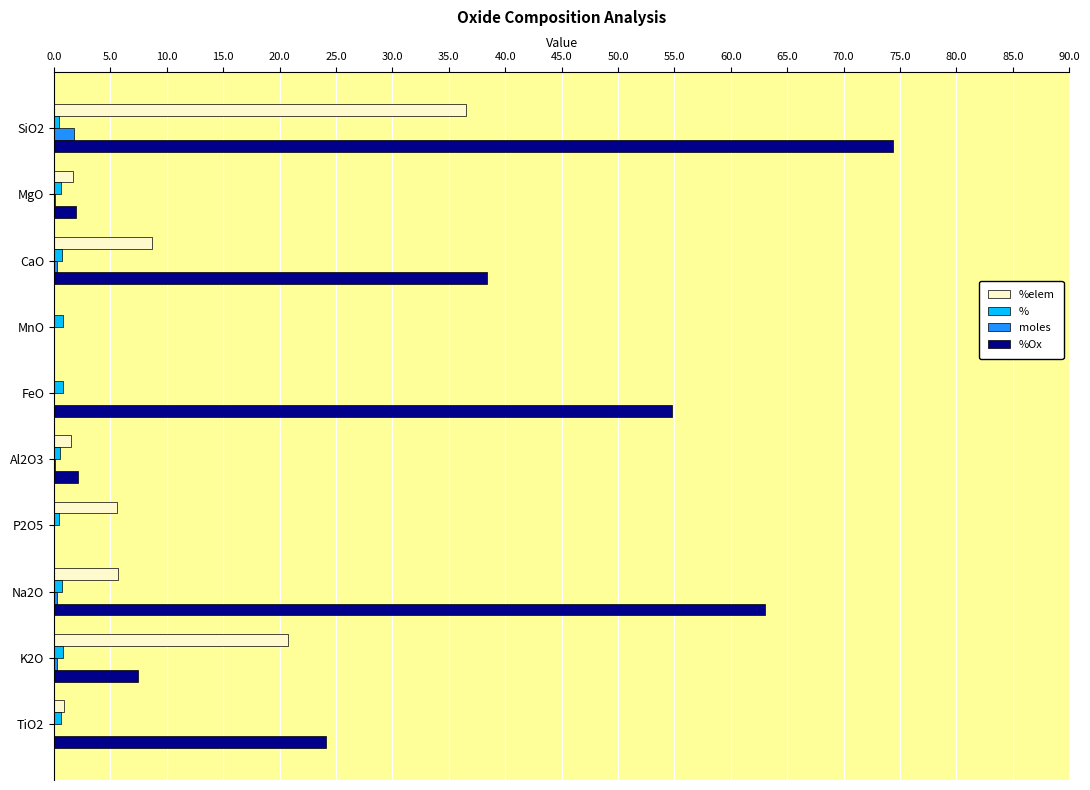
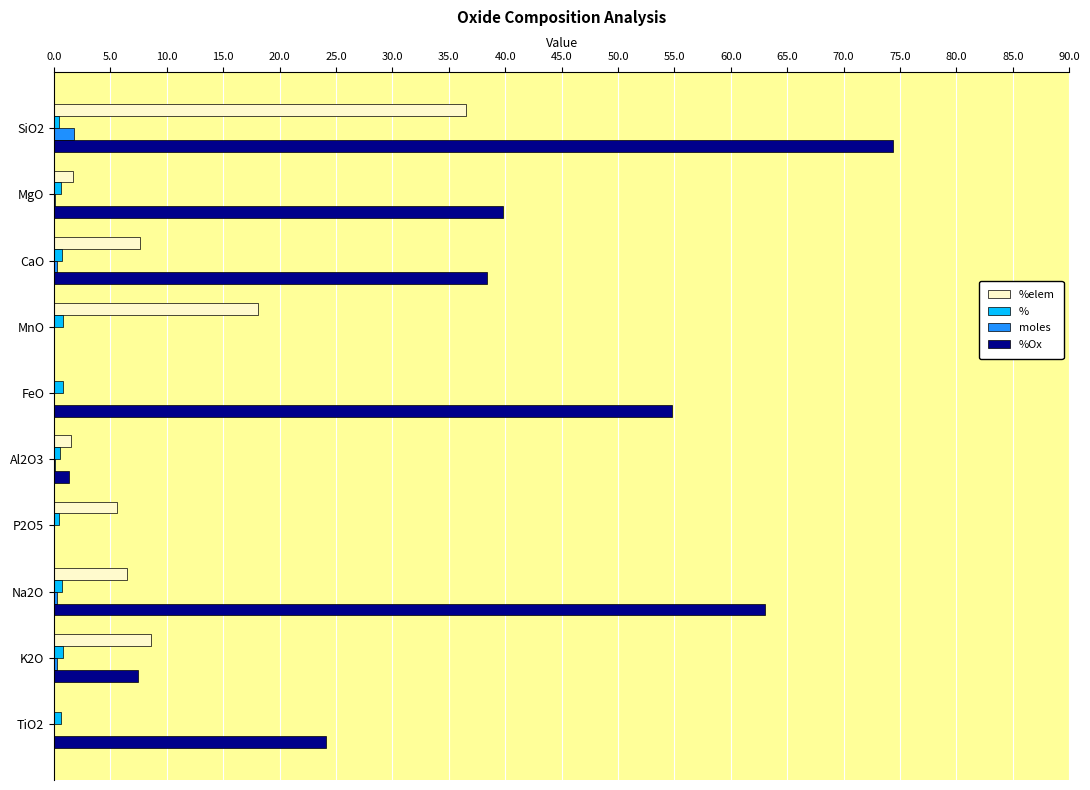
%Ox, MgO: 2.0 -> 39.8
%elem, CaO: 8.7 -> 7.6
%elem, MnO: 0.0 -> 18.1
%Ox, Al2O3: 2.1 -> 1.3
%elem, Na2O: 5.6 -> 6.5
%elem, K2O: 20.7 -> 8.6
%elem, TiO2: 0.9 -> 0.0
